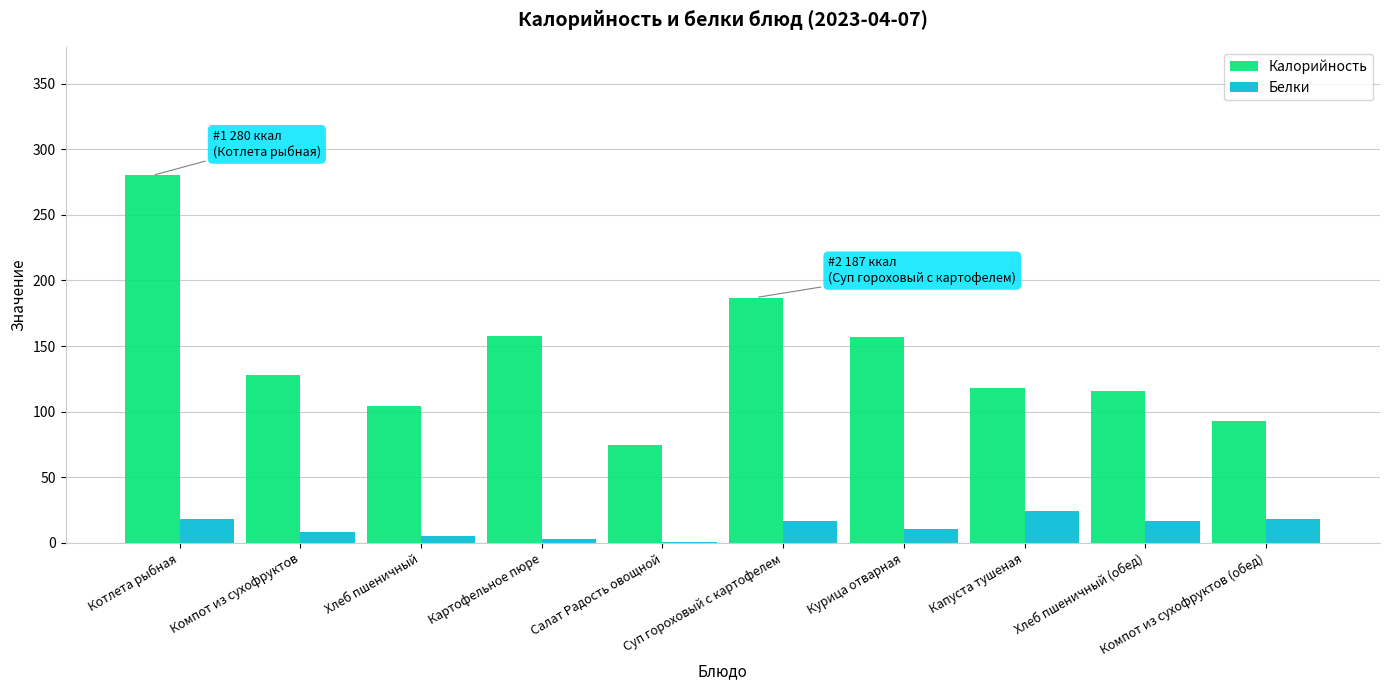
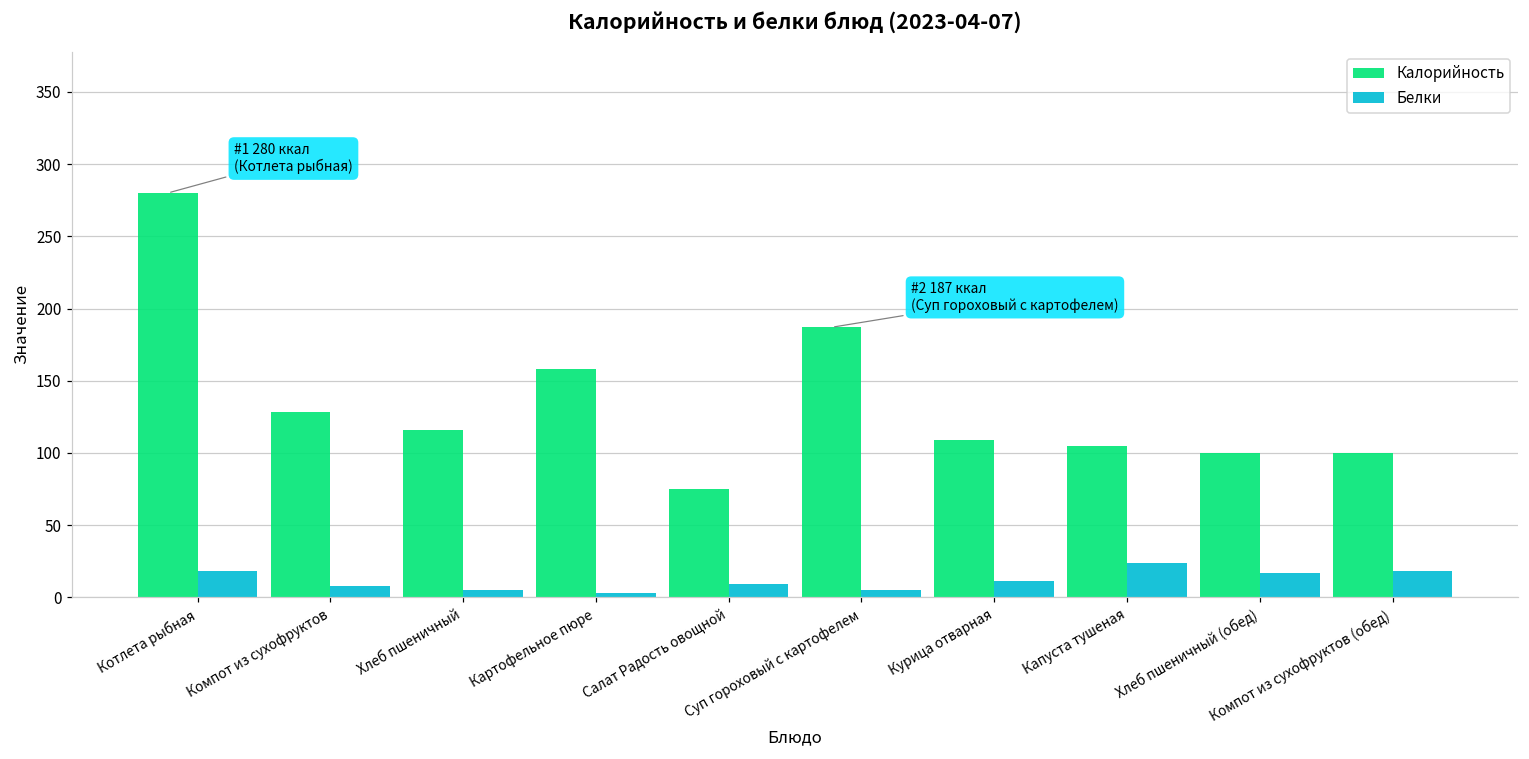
Калорийность, Хлеб пшеничный: 104 -> 116
Белки, Салат Радость овощной: 1 -> 9
Белки, Суп гороховый с картофелем: 17 -> 5
Калорийность, Курица отварная: 157 -> 109
Калорийность, Капуста тушеная: 118 -> 105
Калорийность, Хлеб пшеничный (обед): 116 -> 100
Калорийность, Компот из сухофруктов (обед): 93 -> 100
